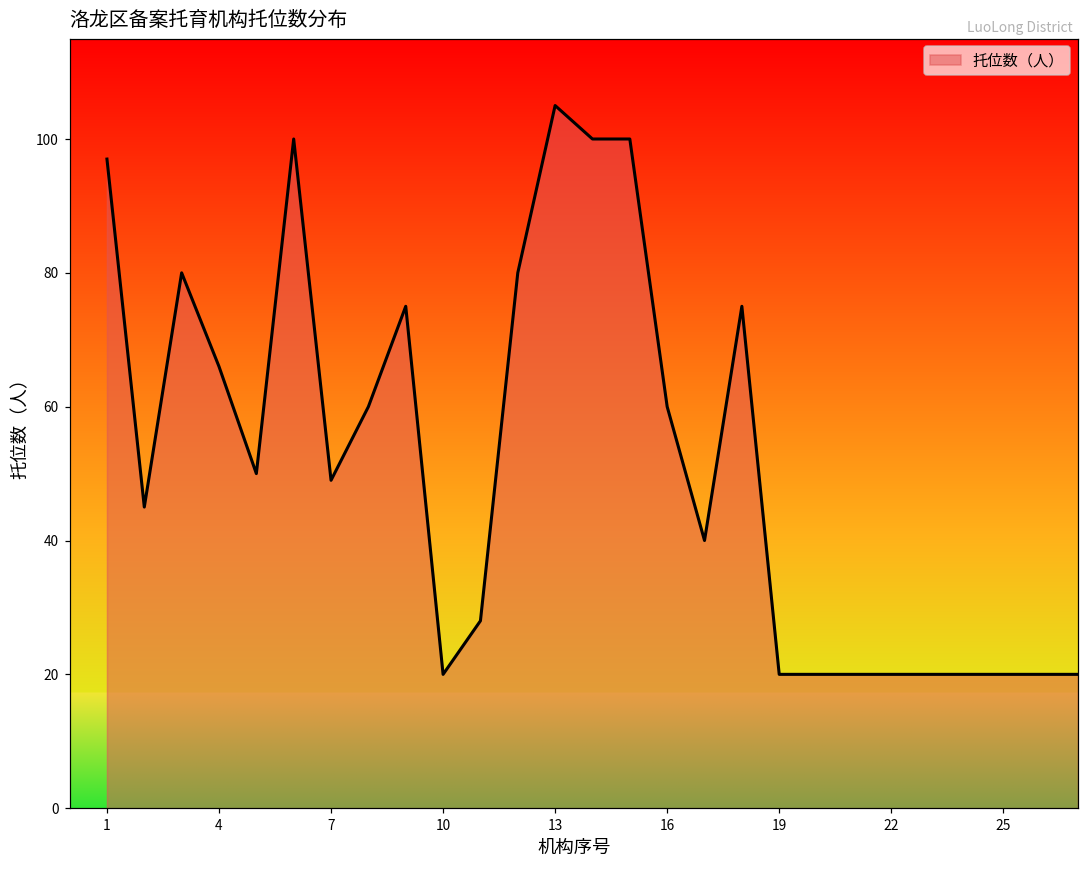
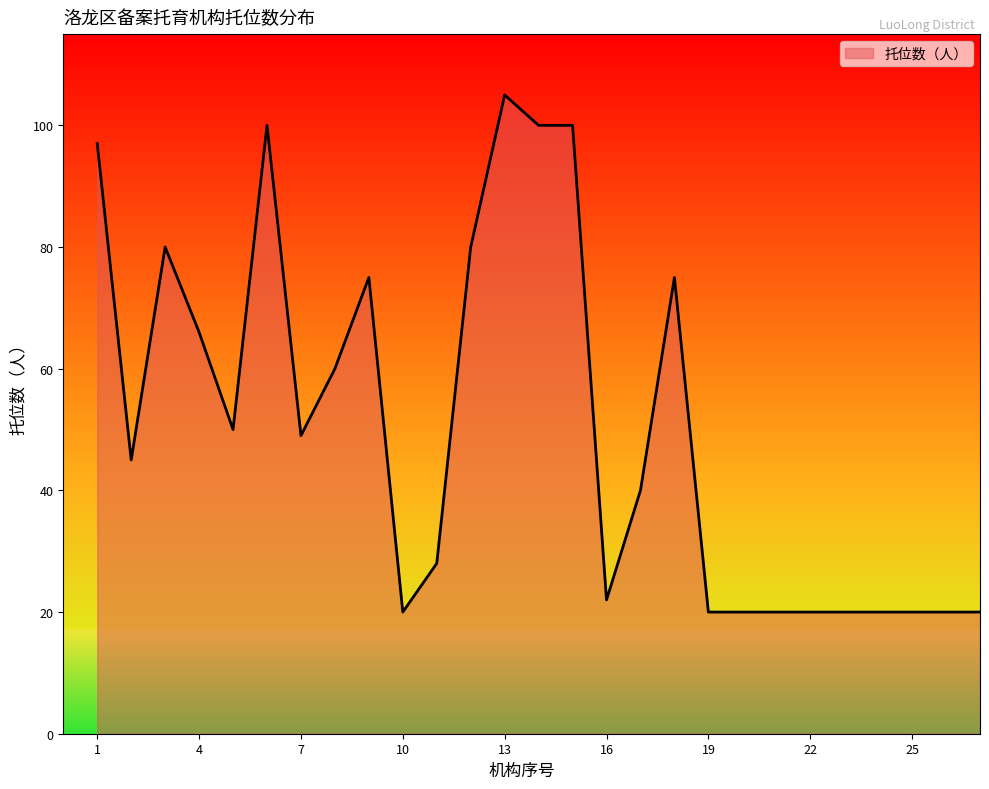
16: 60 -> 22
